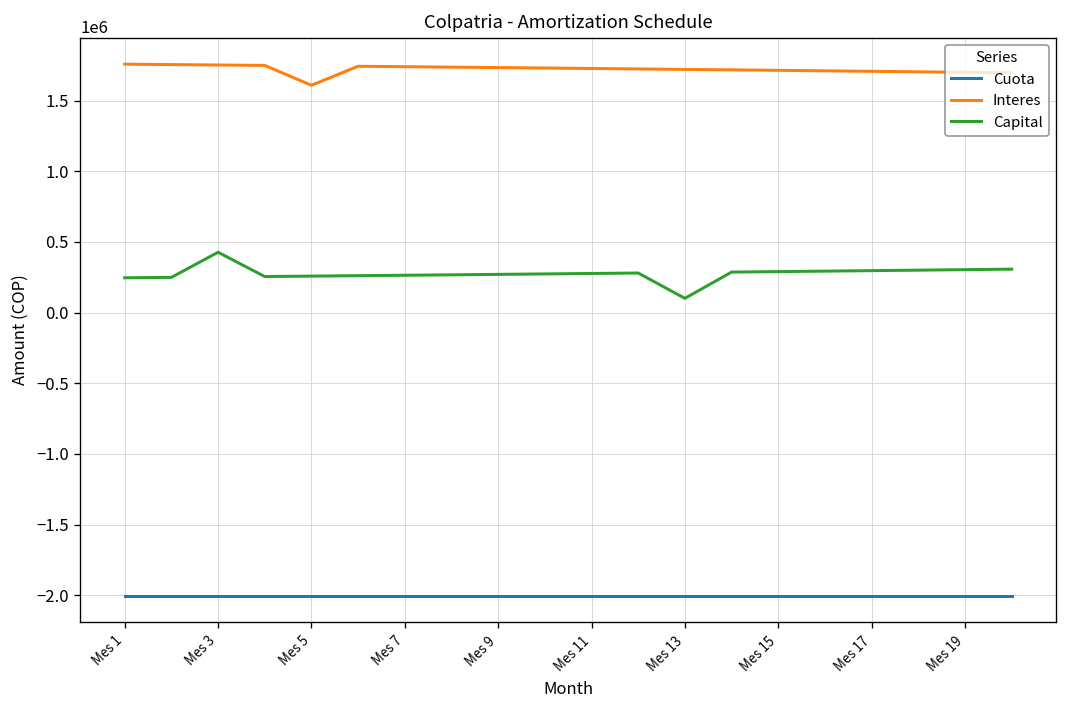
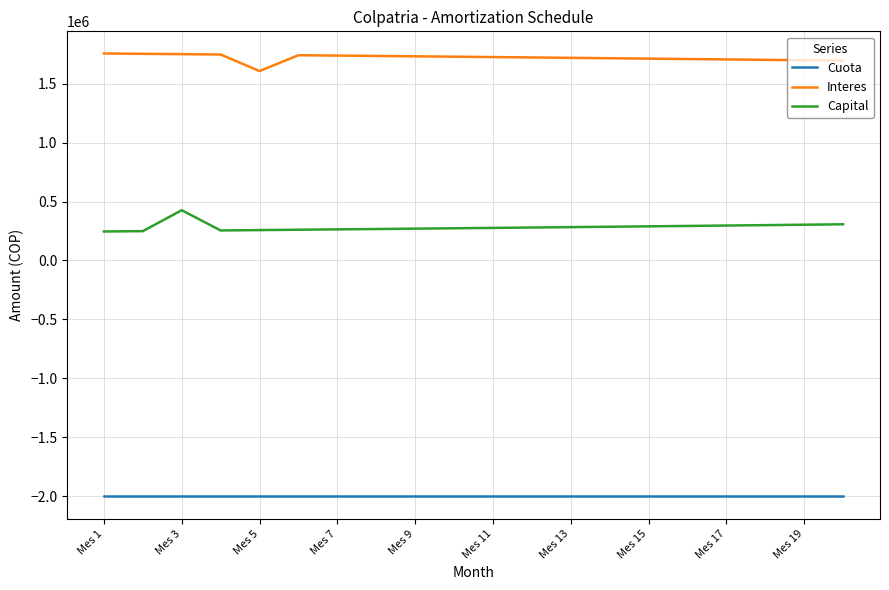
Capital, Mes 13: 100000 -> 280000
